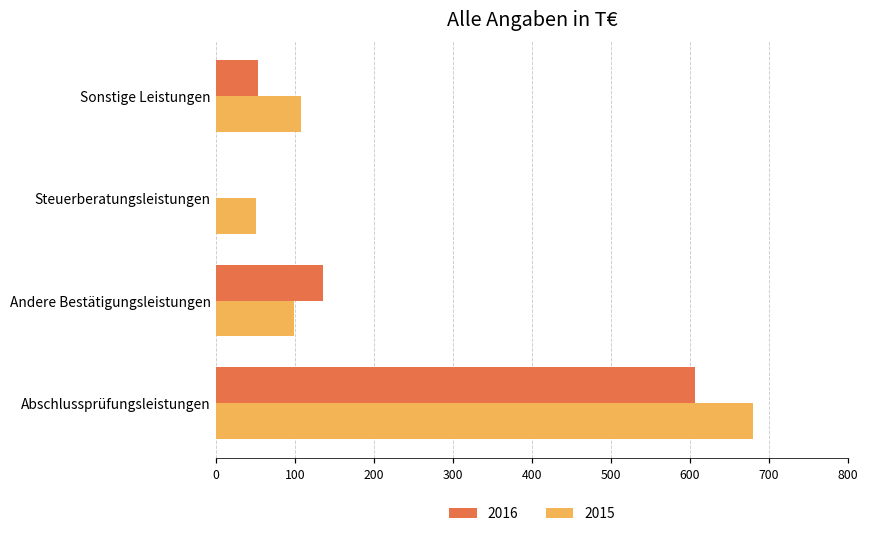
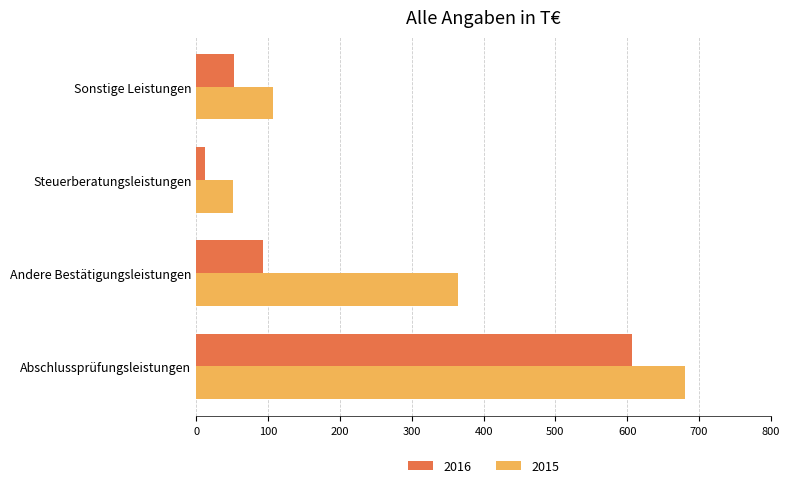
2016, Steuerberatungsleistungen: 0 -> 10
2016, Andere Bestätigungsleistungen: 140 -> 90
2015, Andere Bestätigungsleistungen: 100 -> 360
